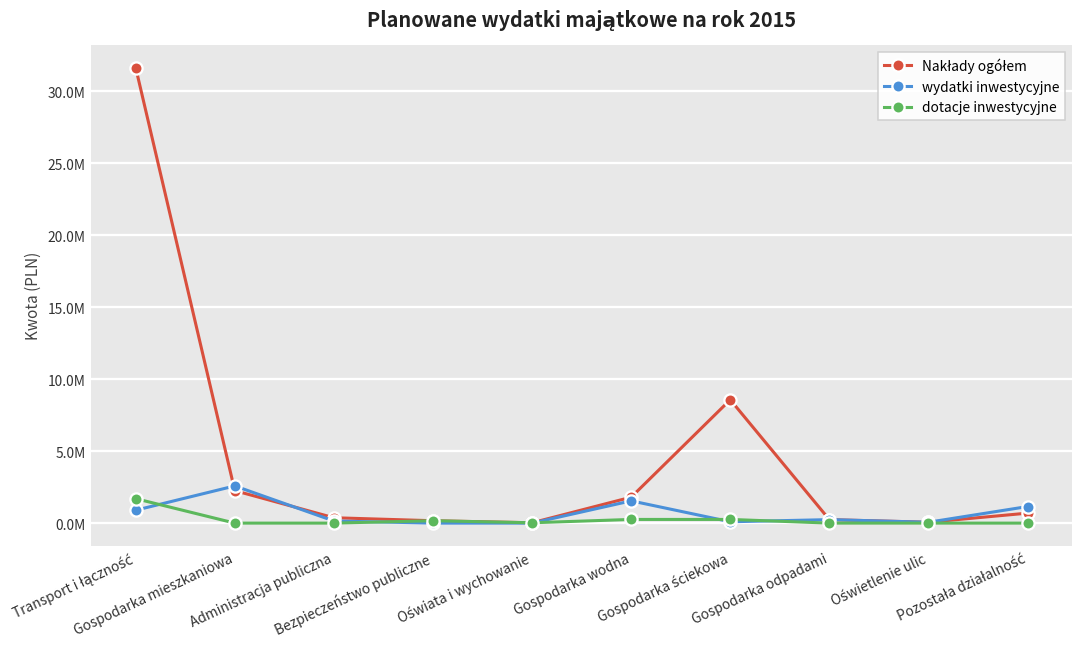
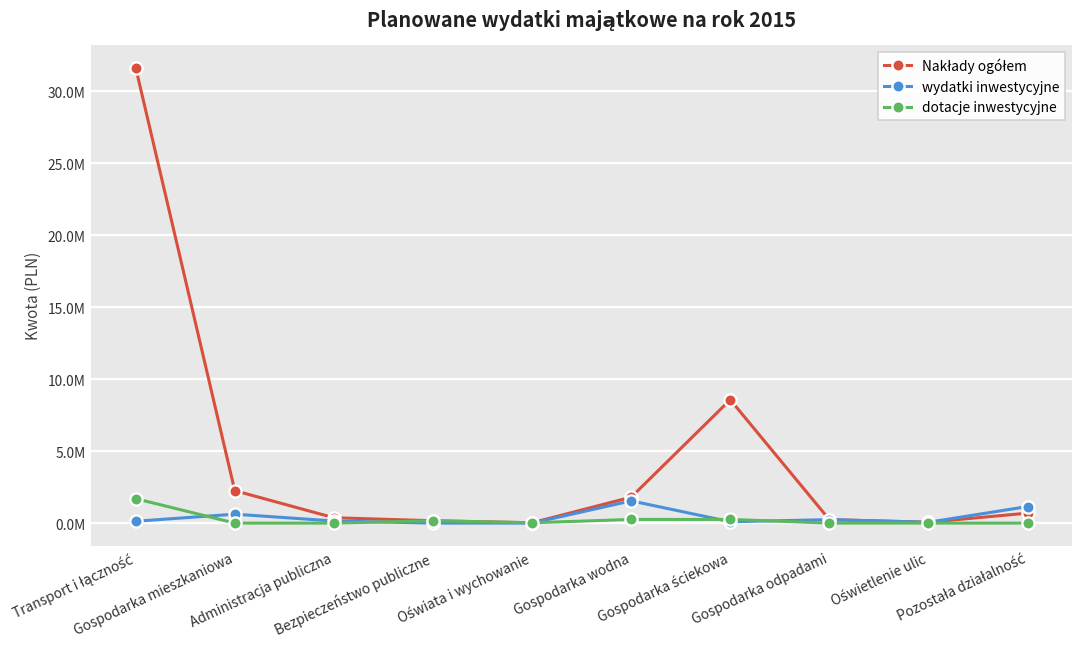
wydatki inwestycyjne, Transport i łączność: 900000 -> 100000
wydatki inwestycyjne, Gospodarka mieszkaniowa: 2600000 -> 600000
